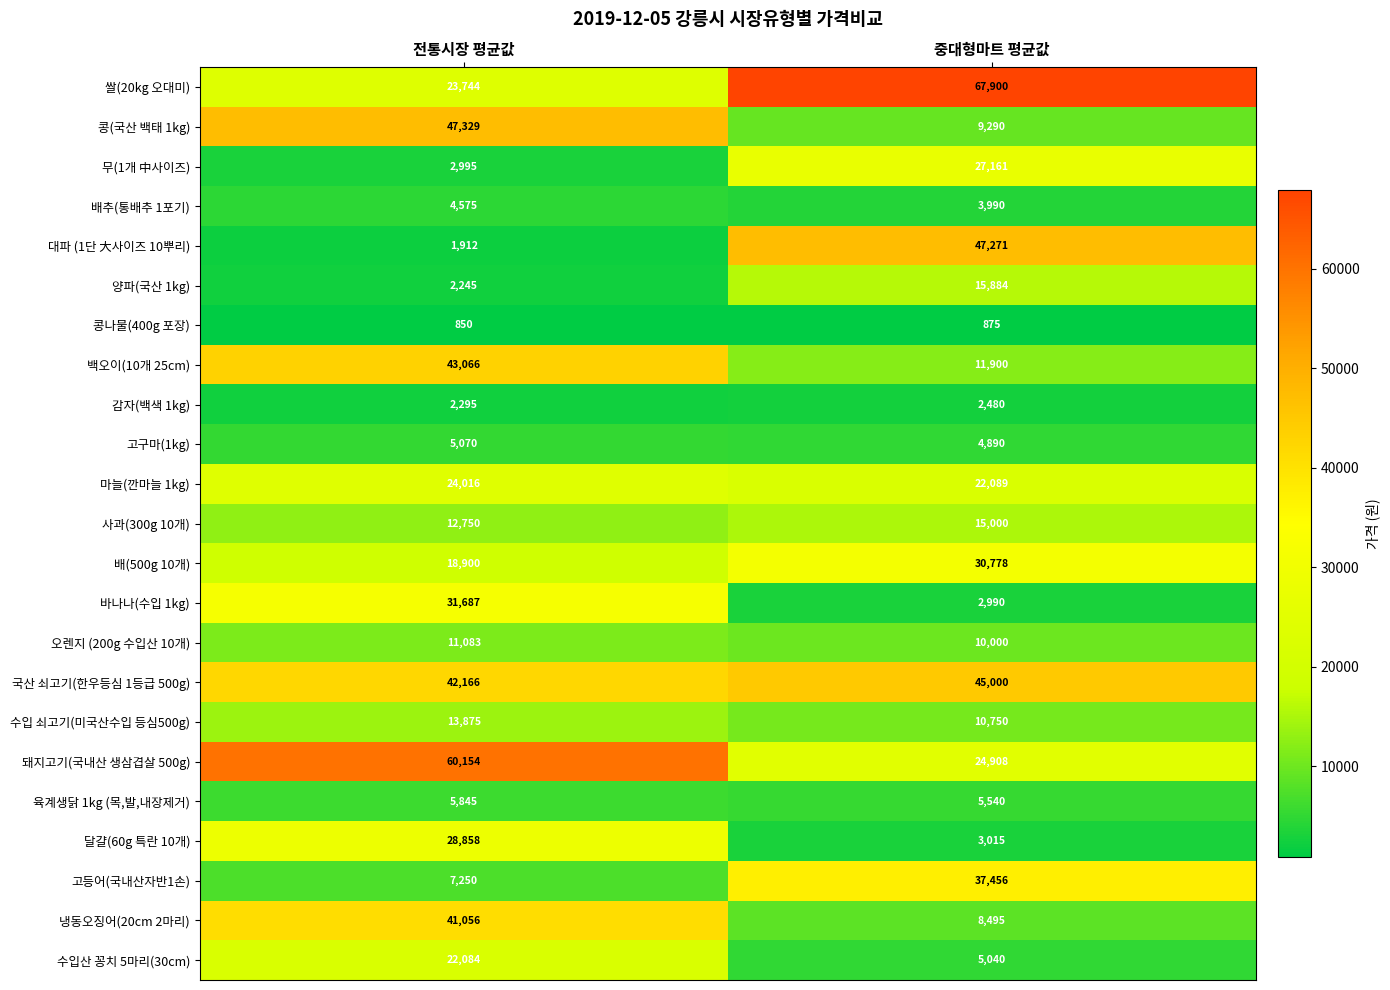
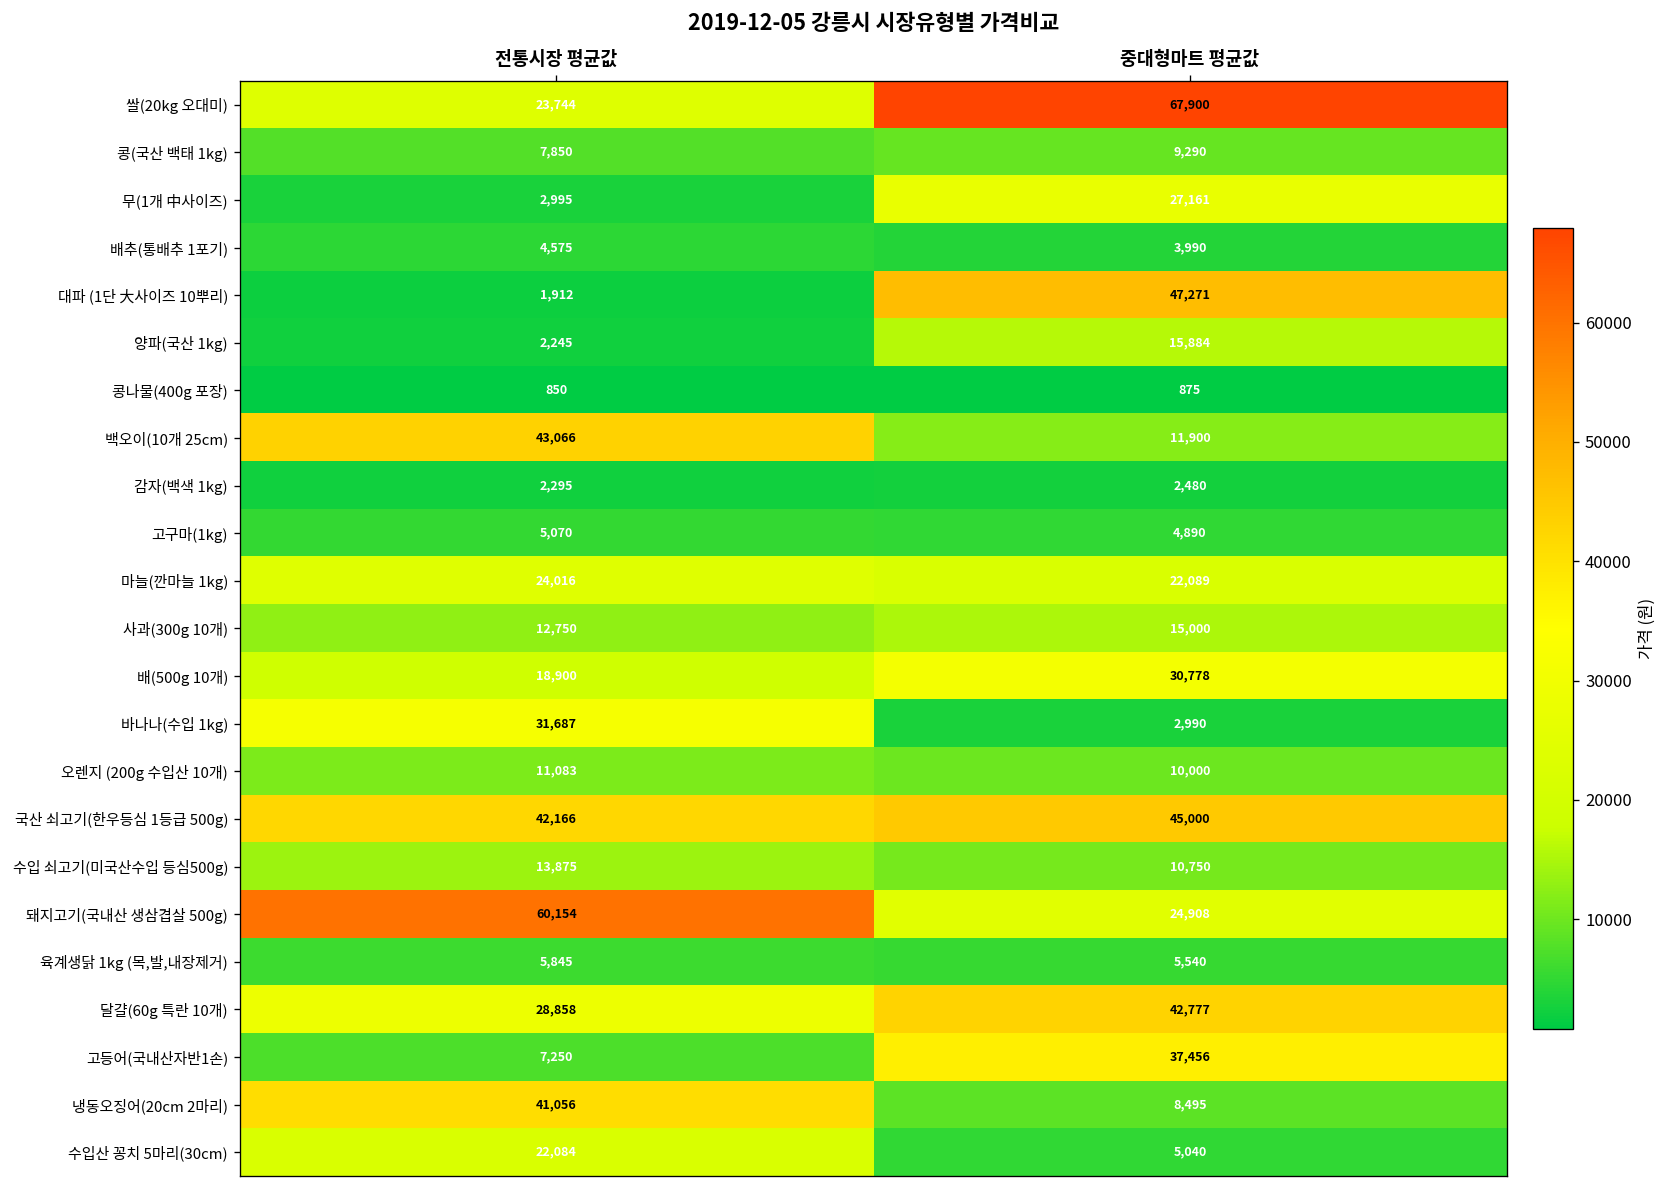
콩(국산 백태 1kg), 전통시장 평균값: 47,329 -> 7,850
달걀(60g 특란 10개), 중대형마트 평균값: 3,015 -> 42,777
